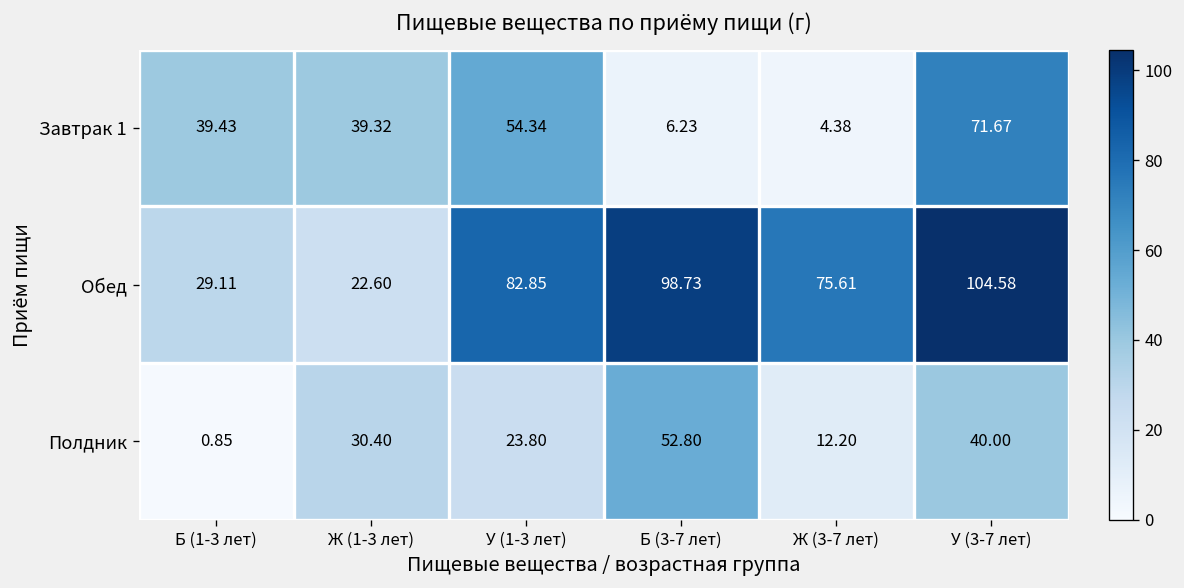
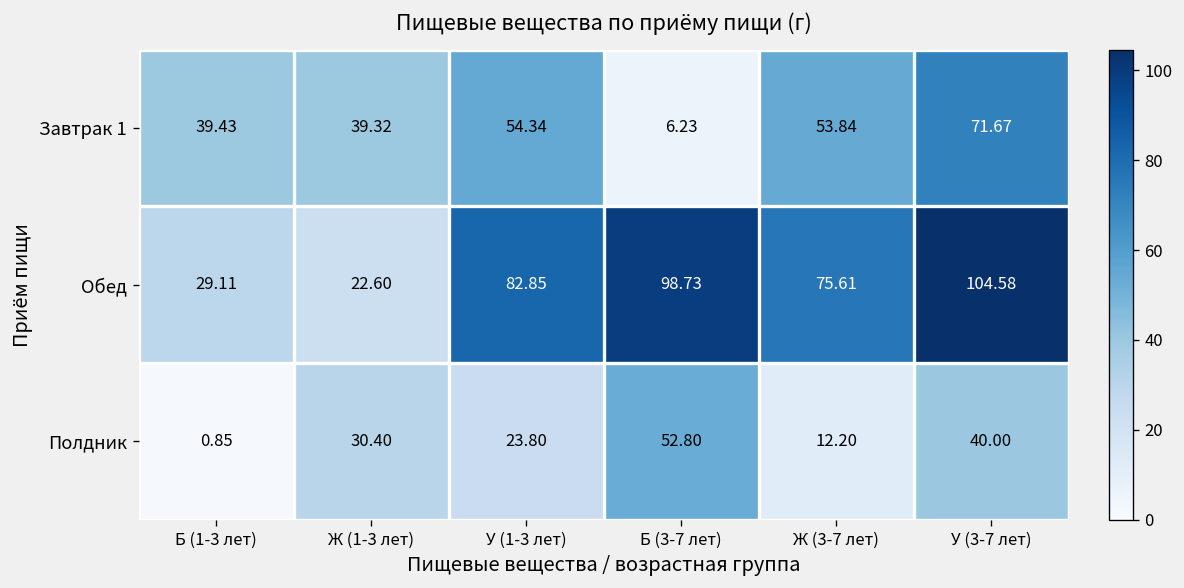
Завтрак 1, Ж (3-7 лет): 4.38 -> 53.84
